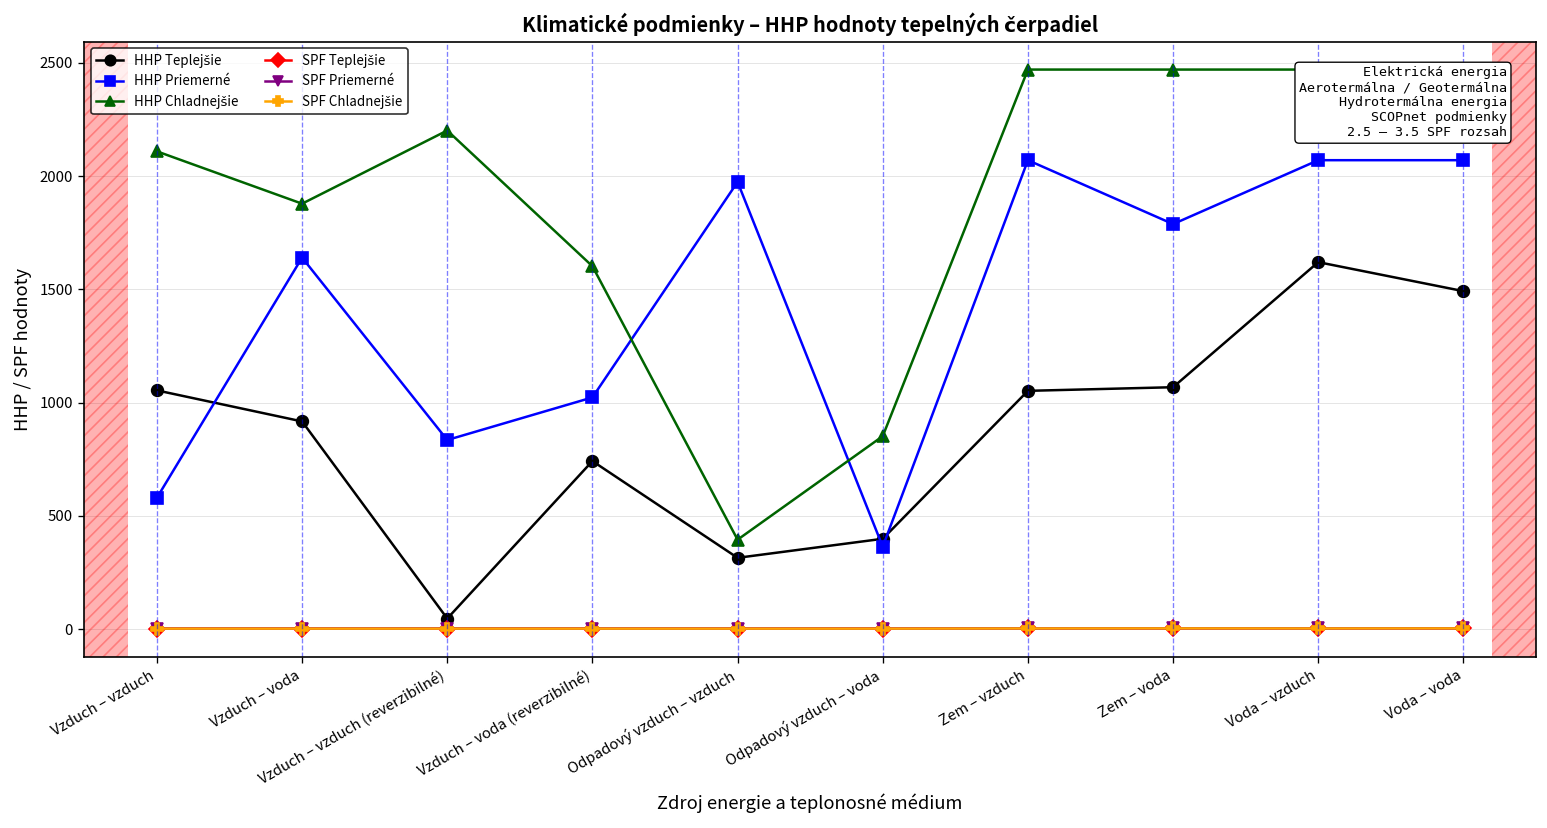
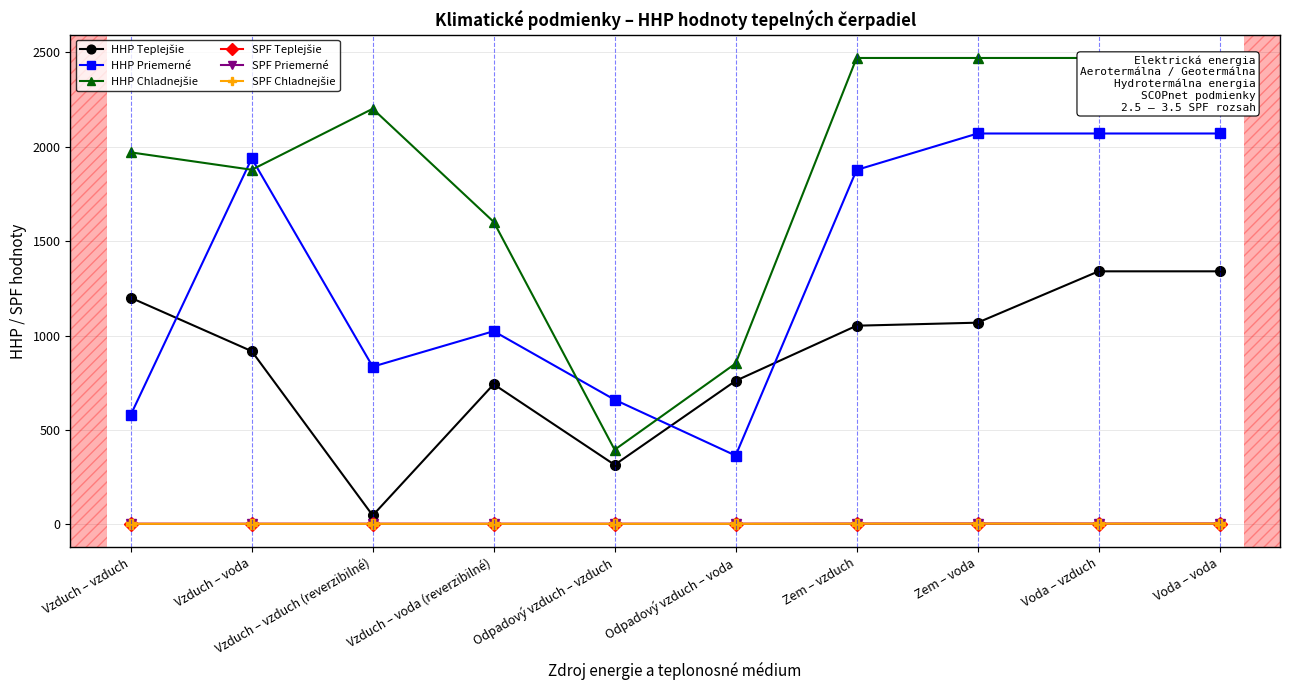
HHP Teplejšie, Vzduch – vzduch: 1050 -> 1200
HHP Chladnejšie, Vzduch – vzduch: 2110 -> 1970
HHP Priemerné, Vzduch – voda: 1640 -> 1940
HHP Priemerné, Odpadový vzduch – vzduch: 1970 -> 660
HHP Teplejšie, Odpadový vzduch – voda: 400 -> 760
HHP Priemerné, Zem – vzduch: 2070 -> 1880
HHP Priemerné, Zem – voda: 1790 -> 2070
HHP Teplejšie, Voda – vzduch: 1620 -> 1340
HHP Teplejšie, Voda – voda: 1490 -> 1340
